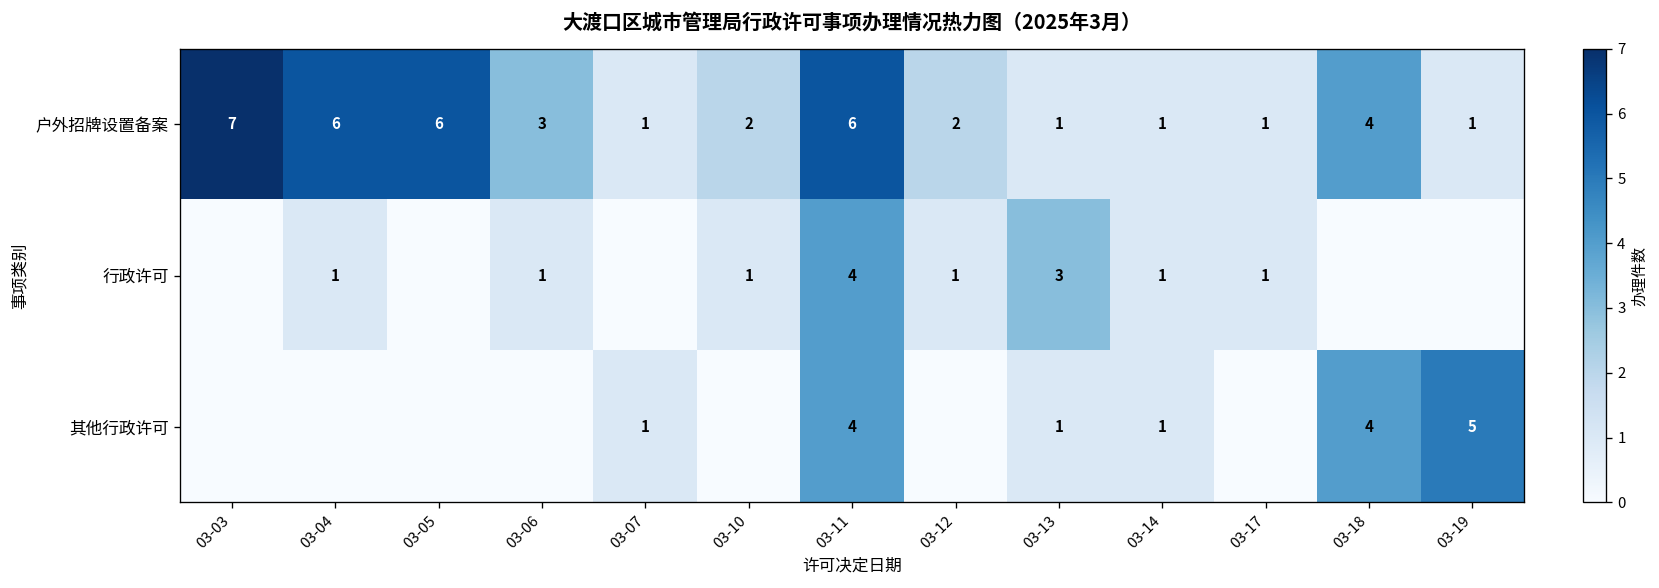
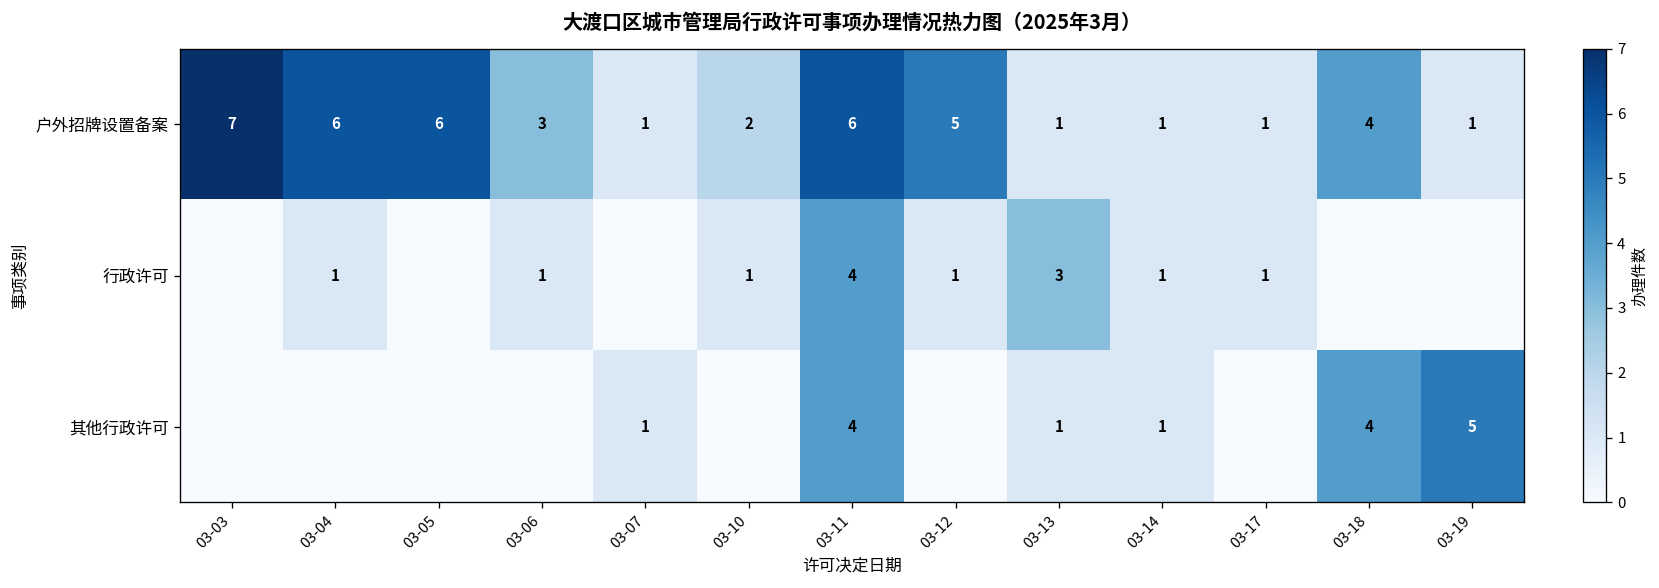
户外招牌设置备案, 03-12: 2 -> 5
